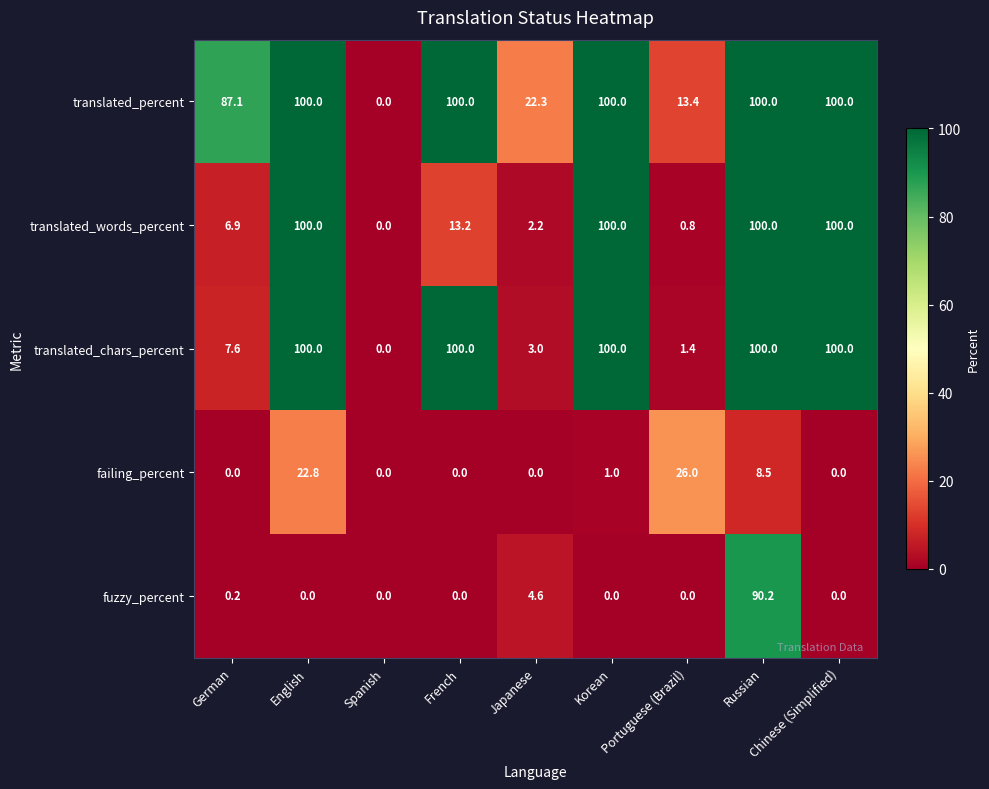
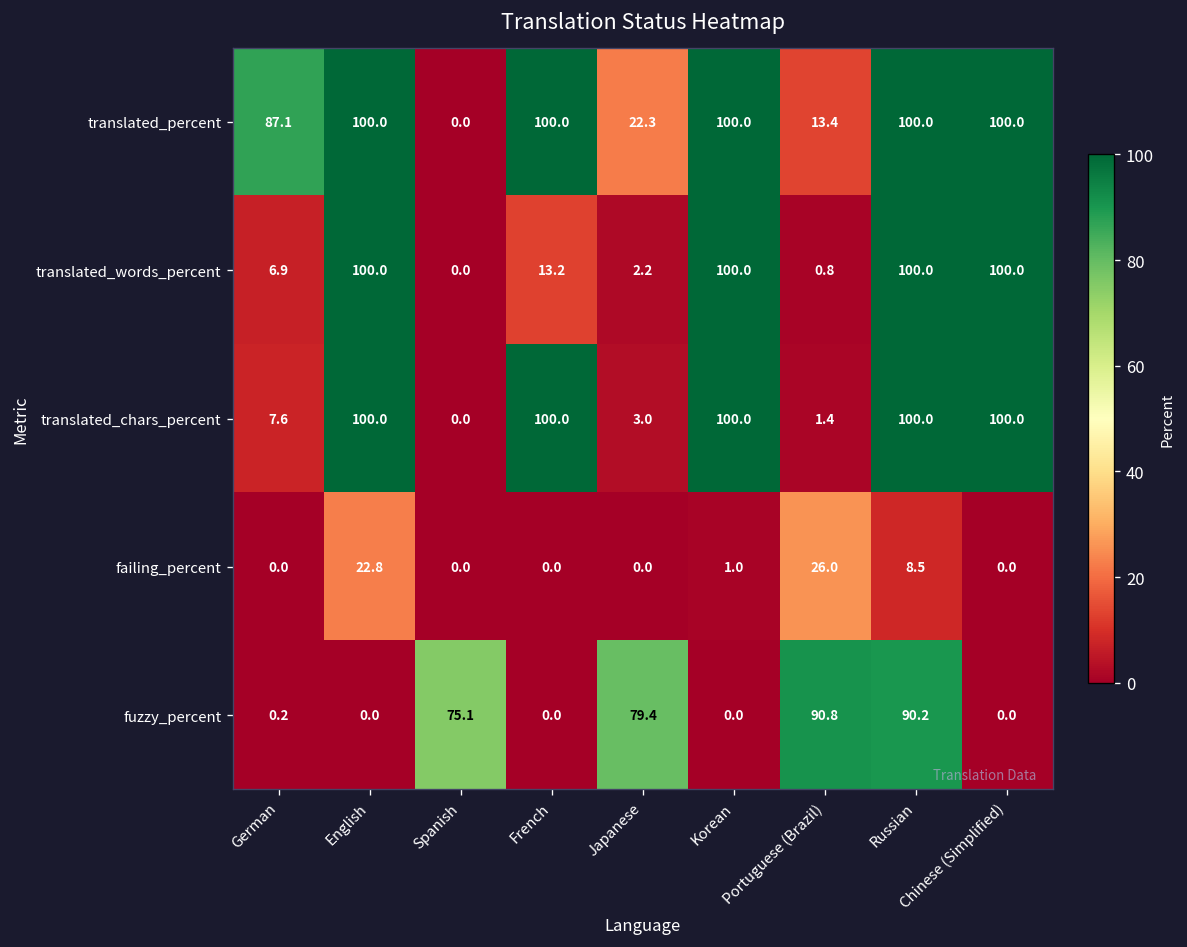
fuzzy_percent, Spanish: 0.0 -> 75.1
fuzzy_percent, Japanese: 4.6 -> 79.4
fuzzy_percent, Portuguese (Brazil): 0.0 -> 90.8
